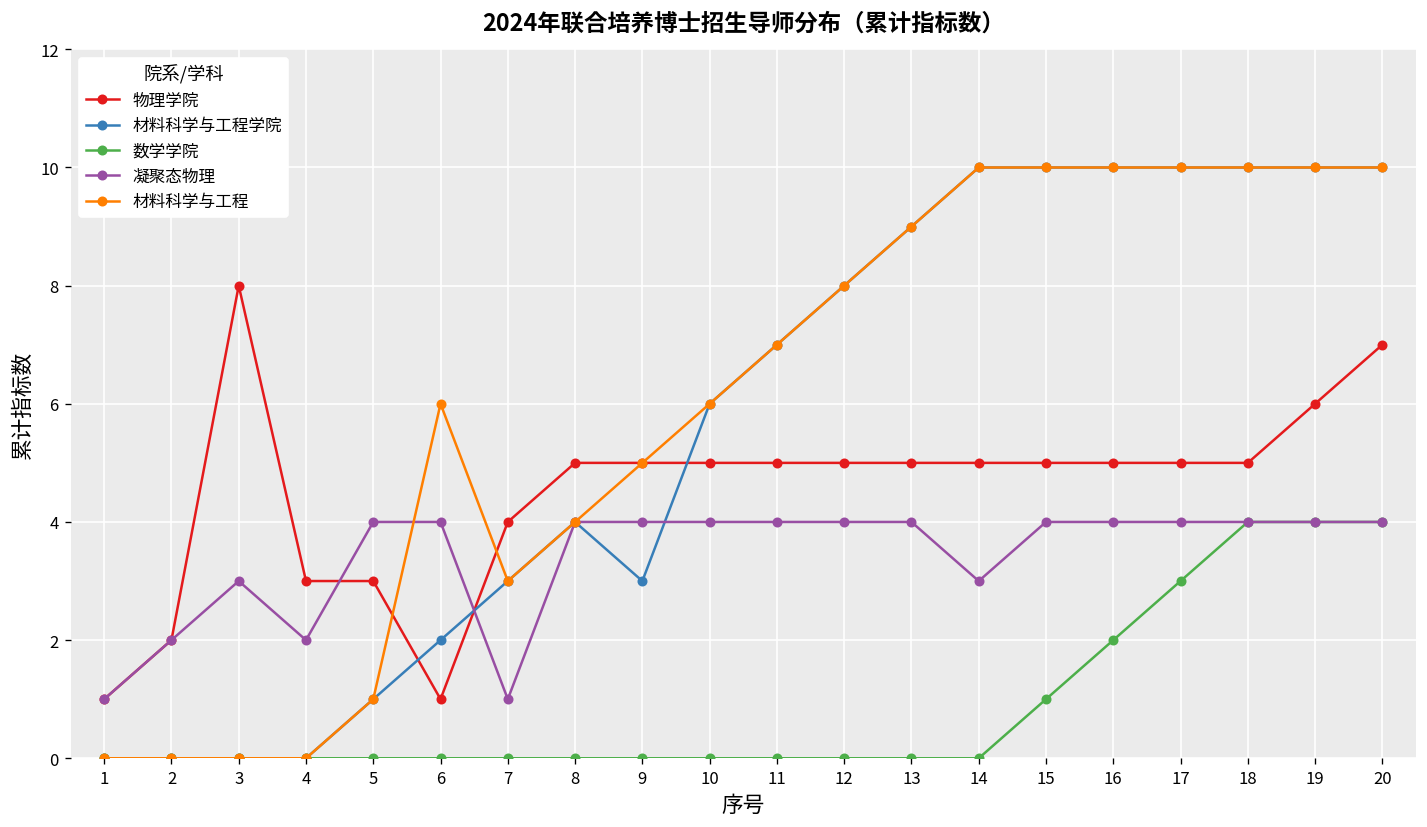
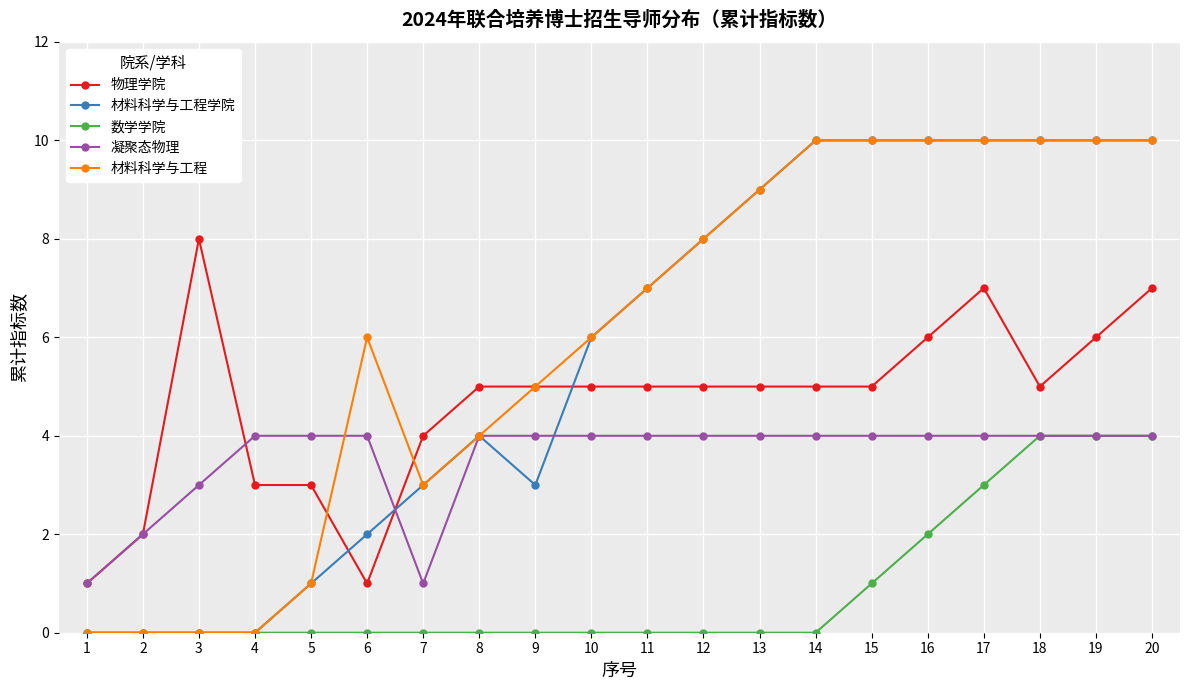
凝聚态物理, 4: 2 -> 4
凝聚态物理, 14: 3 -> 4
物理学院, 16: 5 -> 6
物理学院, 17: 5 -> 7
